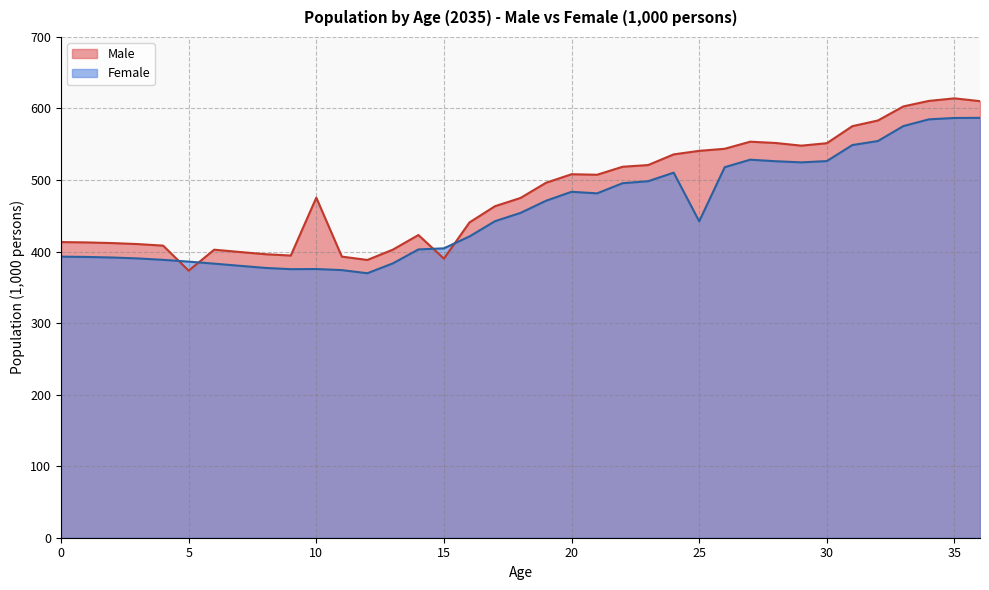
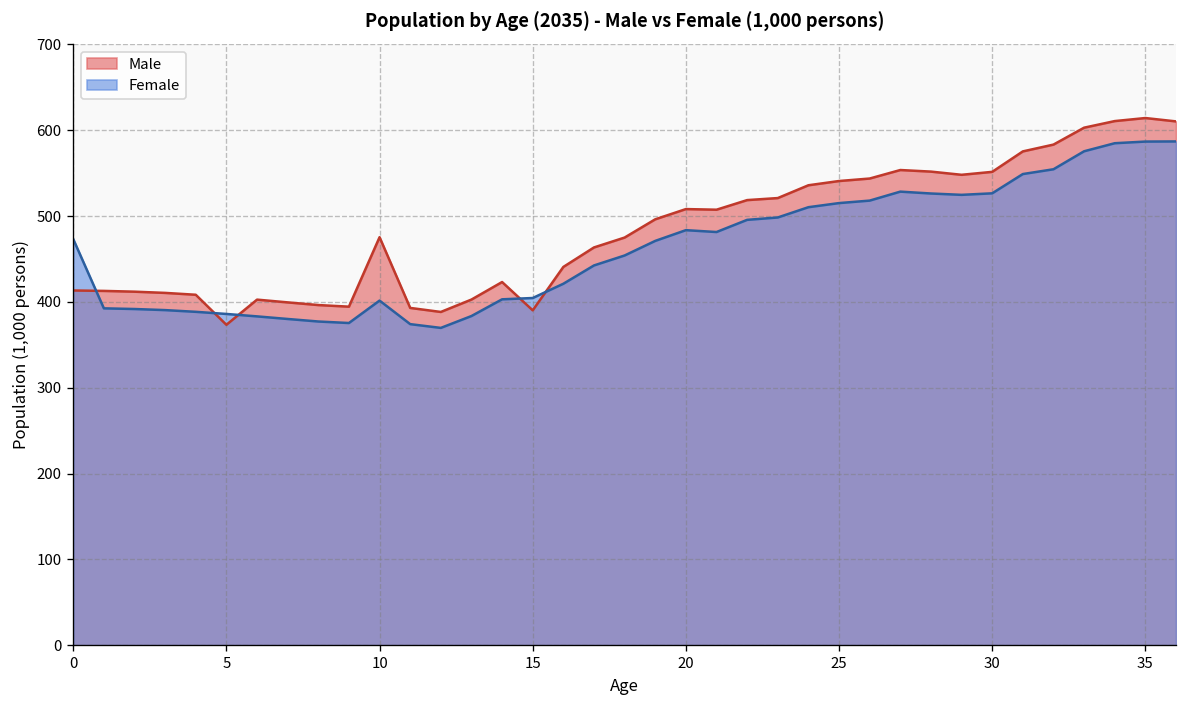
Female, 0: 390 -> 470
Female, 10: 380 -> 400
Female, 25: 440 -> 520
